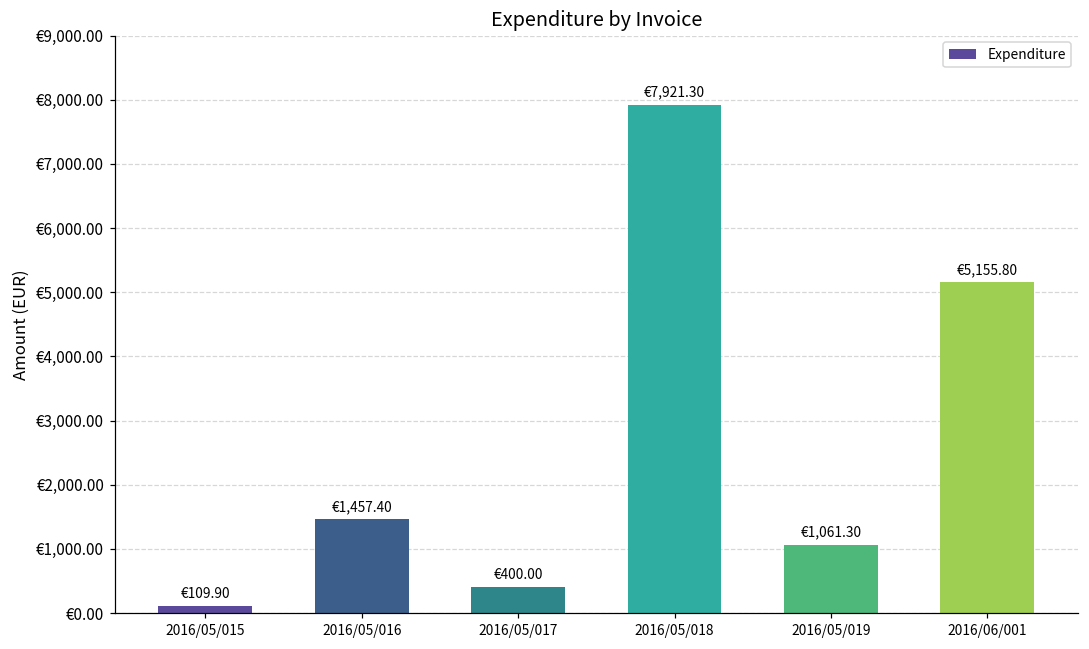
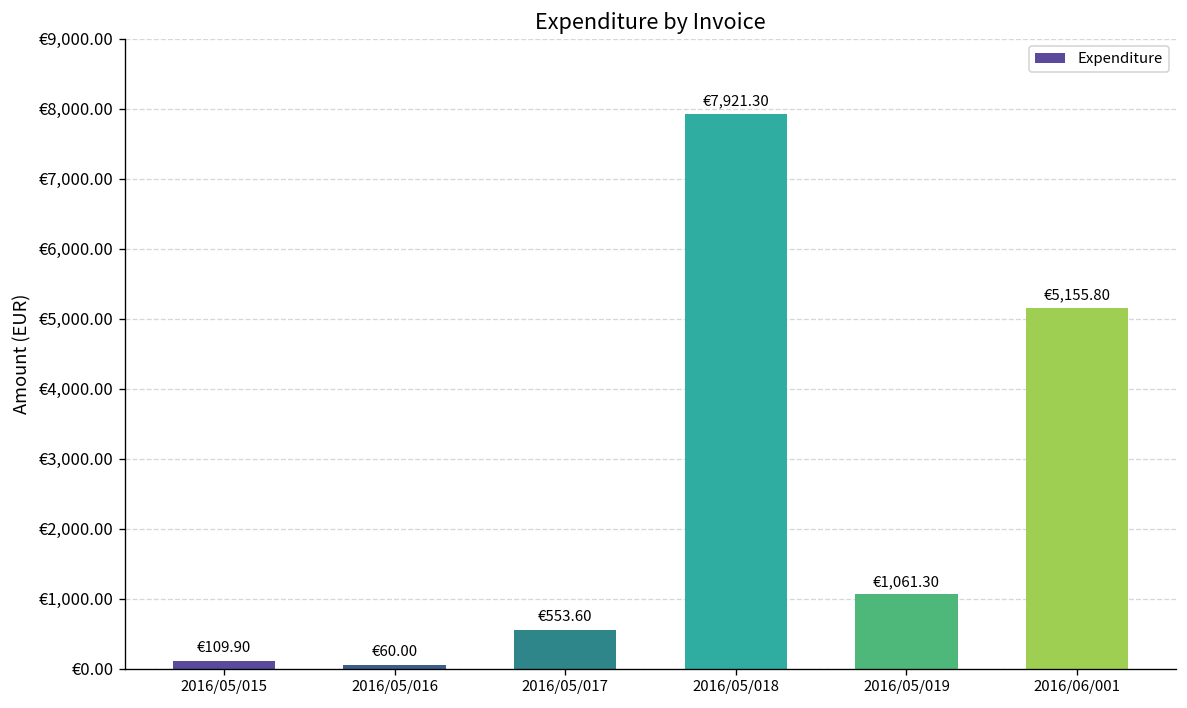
2016/05/016: €1,457.40 -> €60.00
2016/05/017: €400.00 -> €553.60
